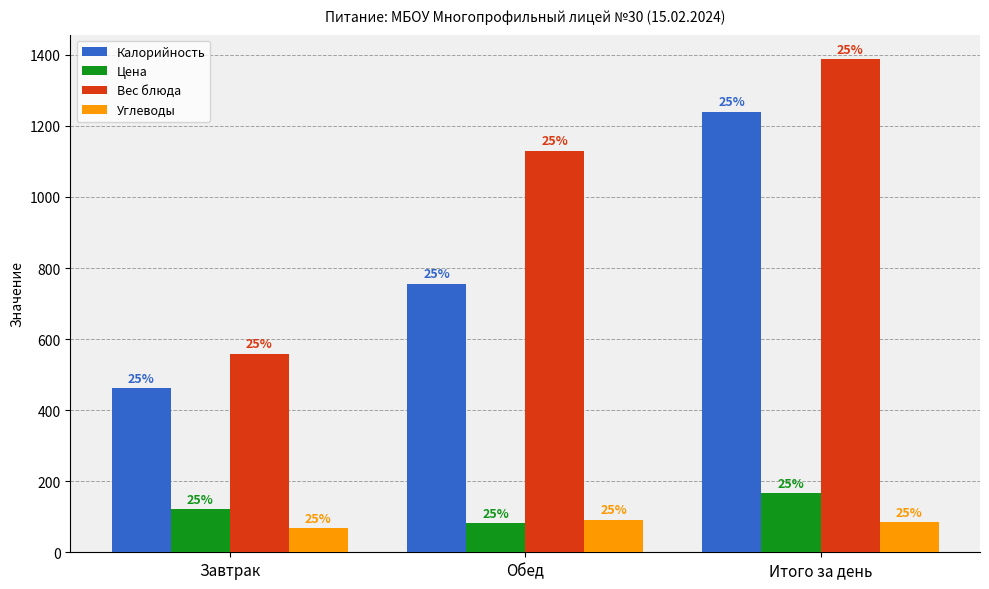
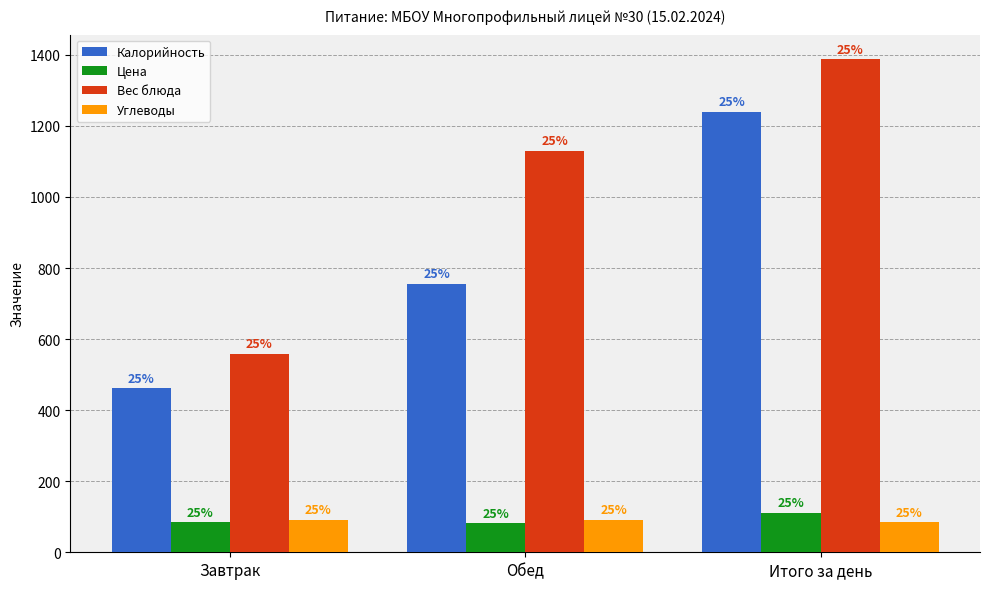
Цена, Завтрак: 120 -> 80
Углеводы, Завтрак: 70 -> 90
Цена, Итого за день: 170 -> 110
